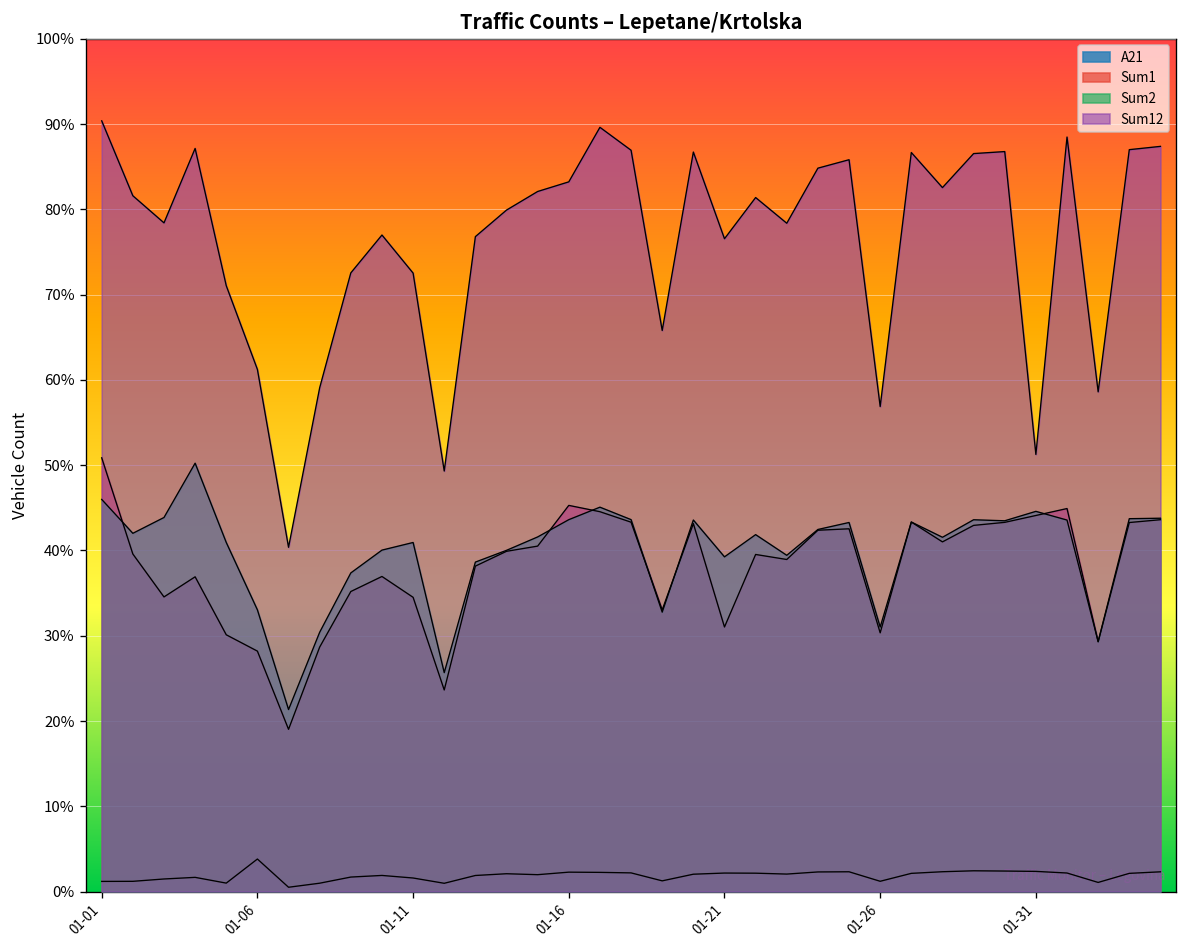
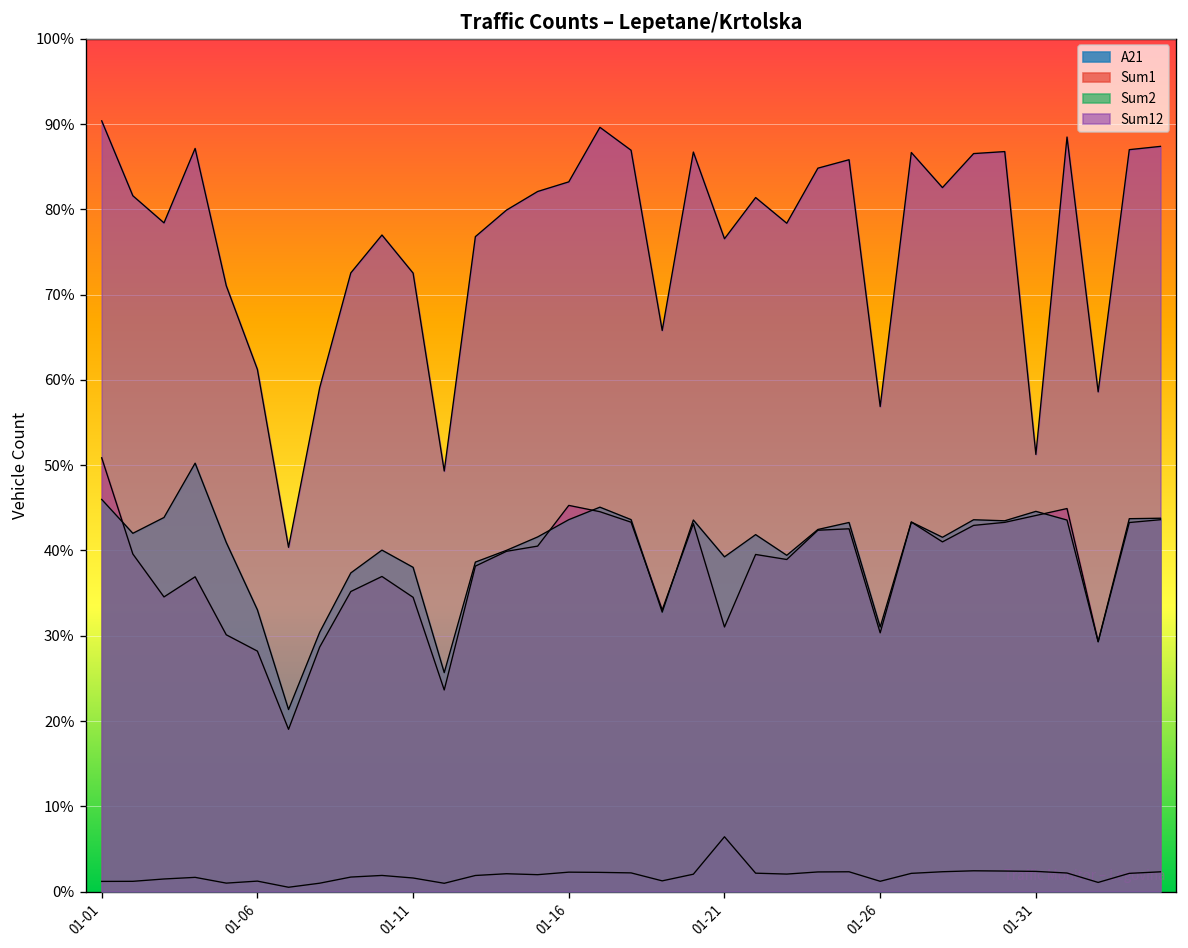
A21, 01-06: 4% -> 1%
Sum2, 01-11: 41% -> 38%
A21, 01-21: 2% -> 6%
